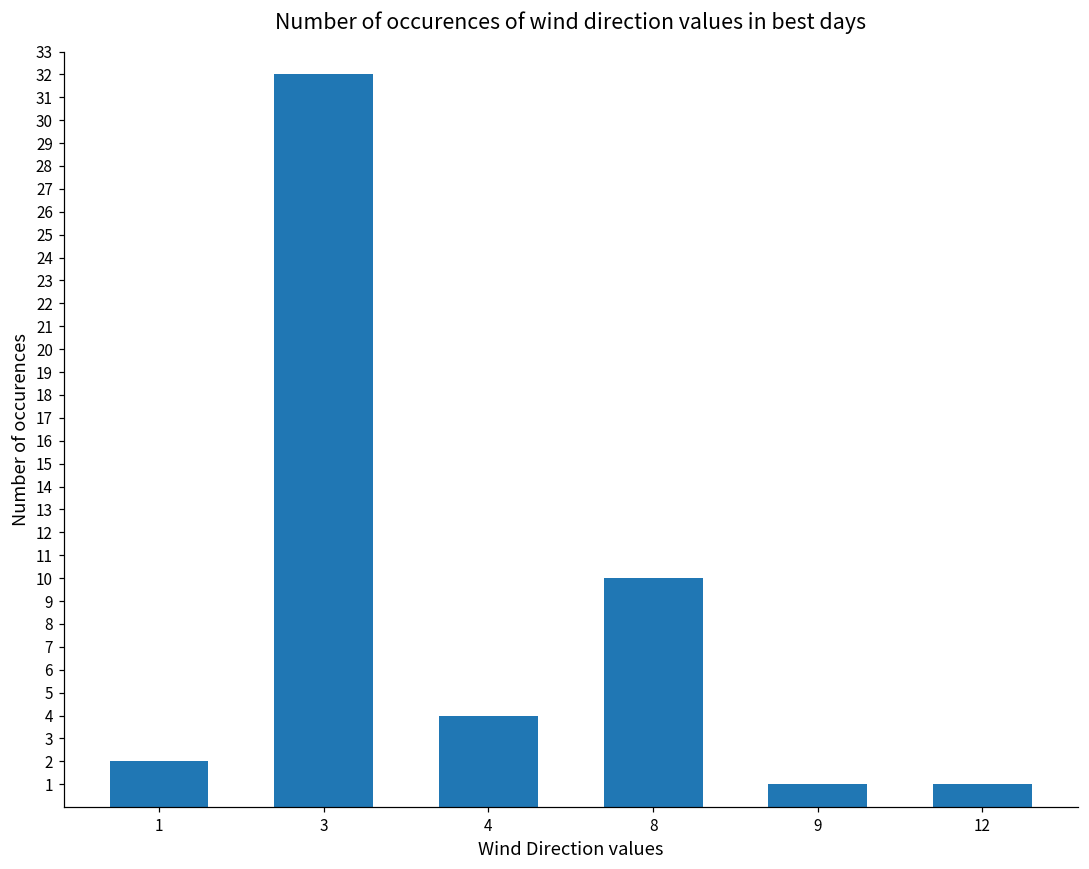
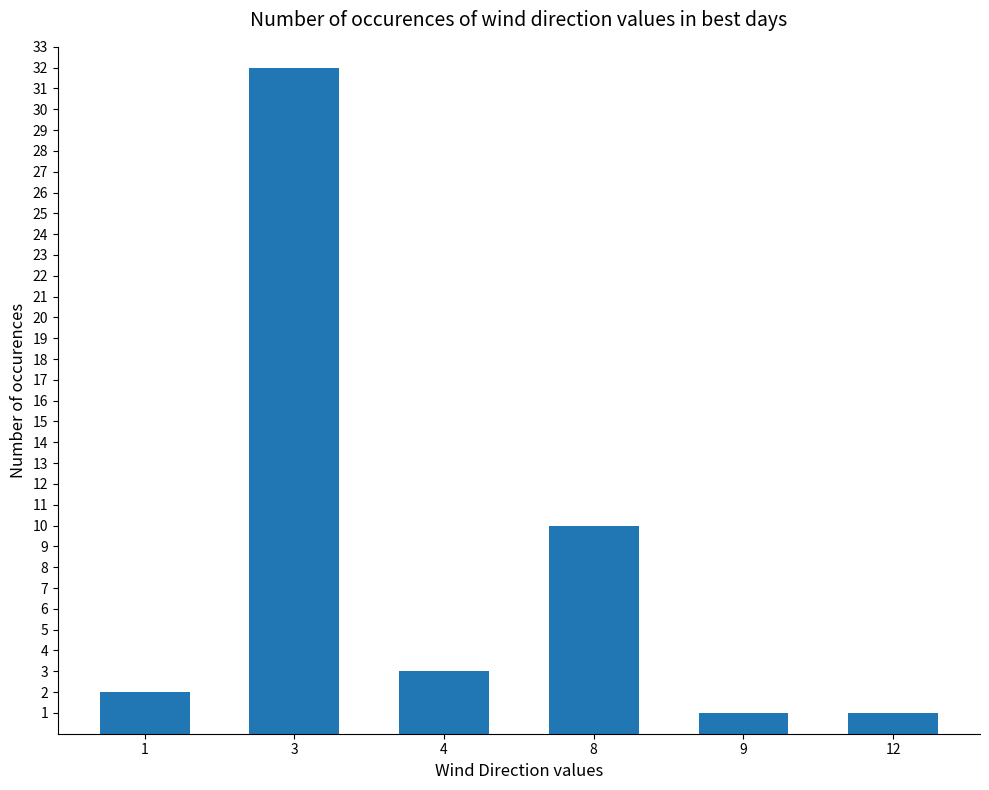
4: 4 -> 3
